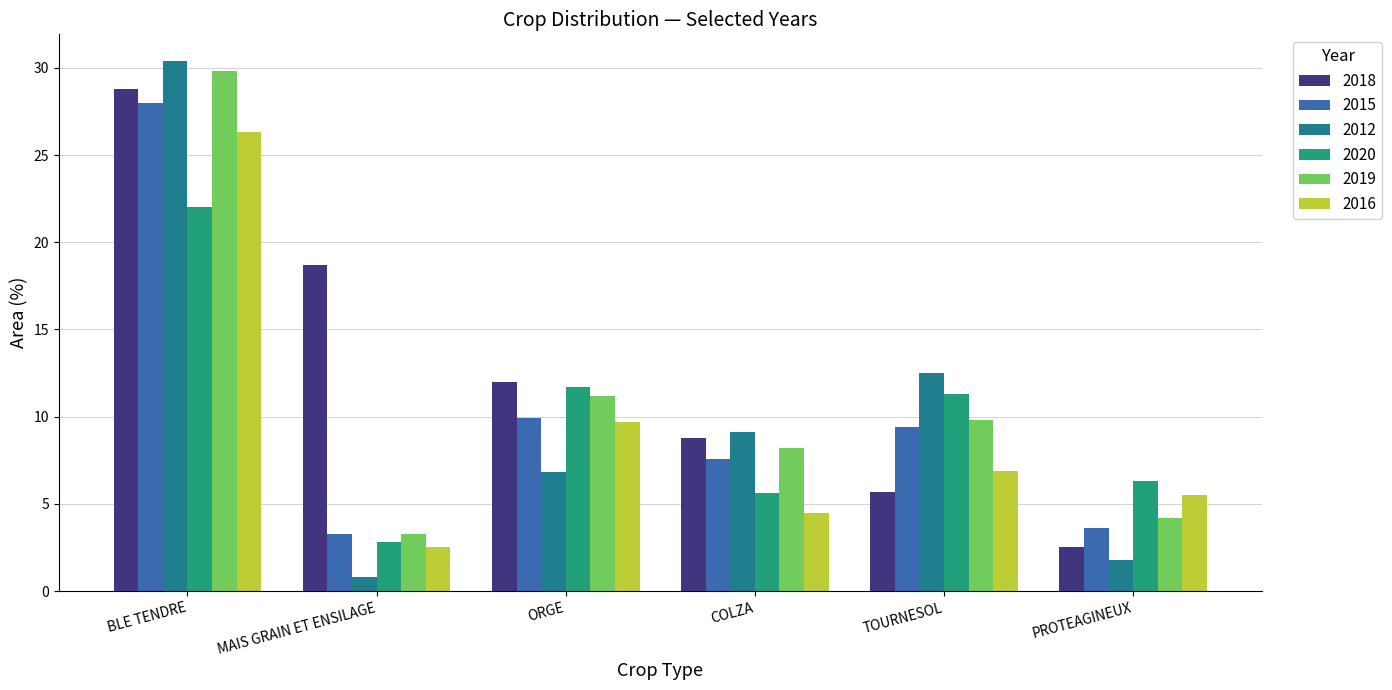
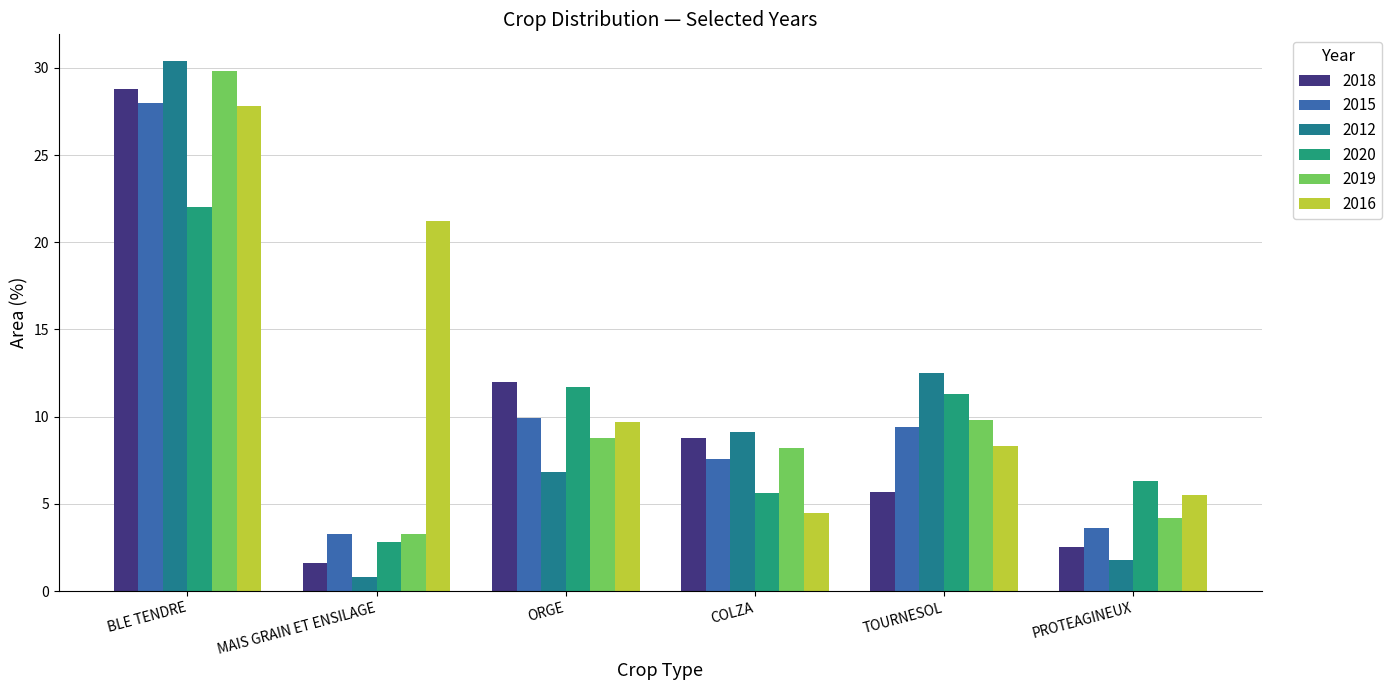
2016, BLE TENDRE: 26.3 -> 27.8
2018, MAIS GRAIN ET ENSILAGE: 18.7 -> 1.6
2016, MAIS GRAIN ET ENSILAGE: 2.5 -> 21.2
2019, ORGE: 11.2 -> 8.8
2016, TOURNESOL: 6.9 -> 8.3
